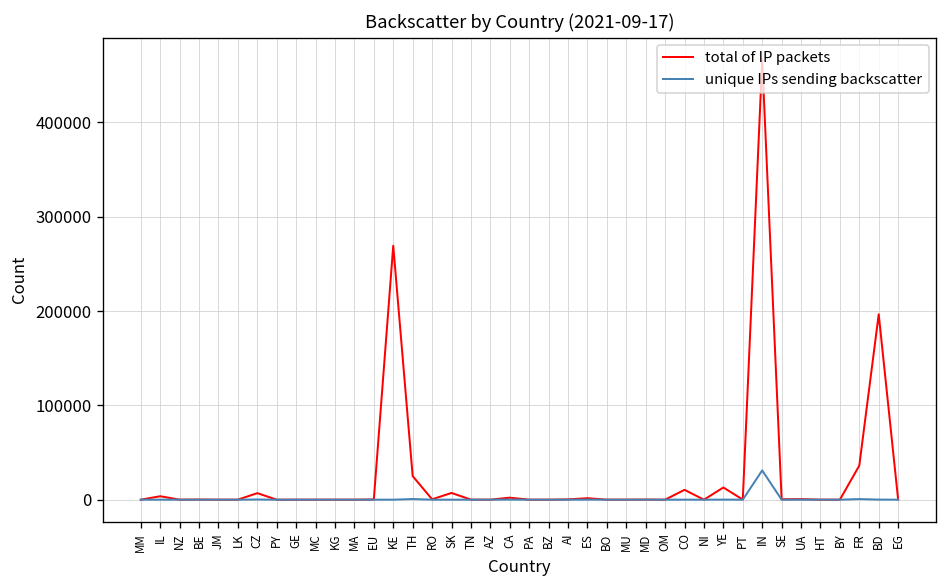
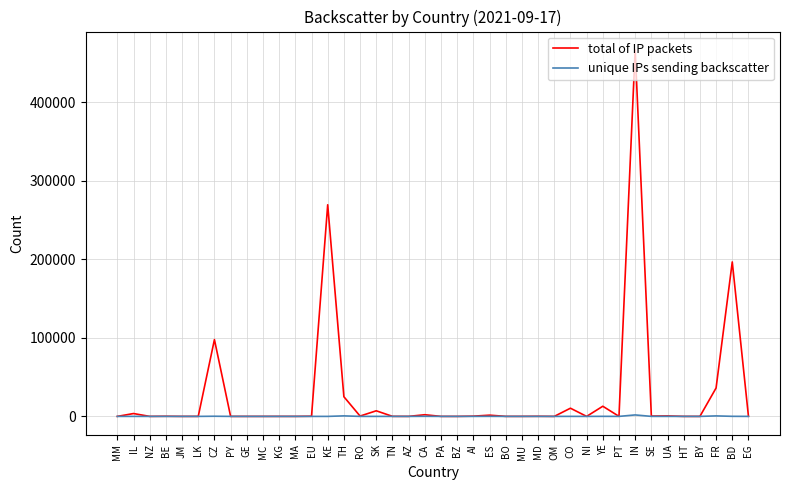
total of IP packets, CZ: 10000 -> 100000
unique IPs sending backscatter, IN: 30000 -> 0
